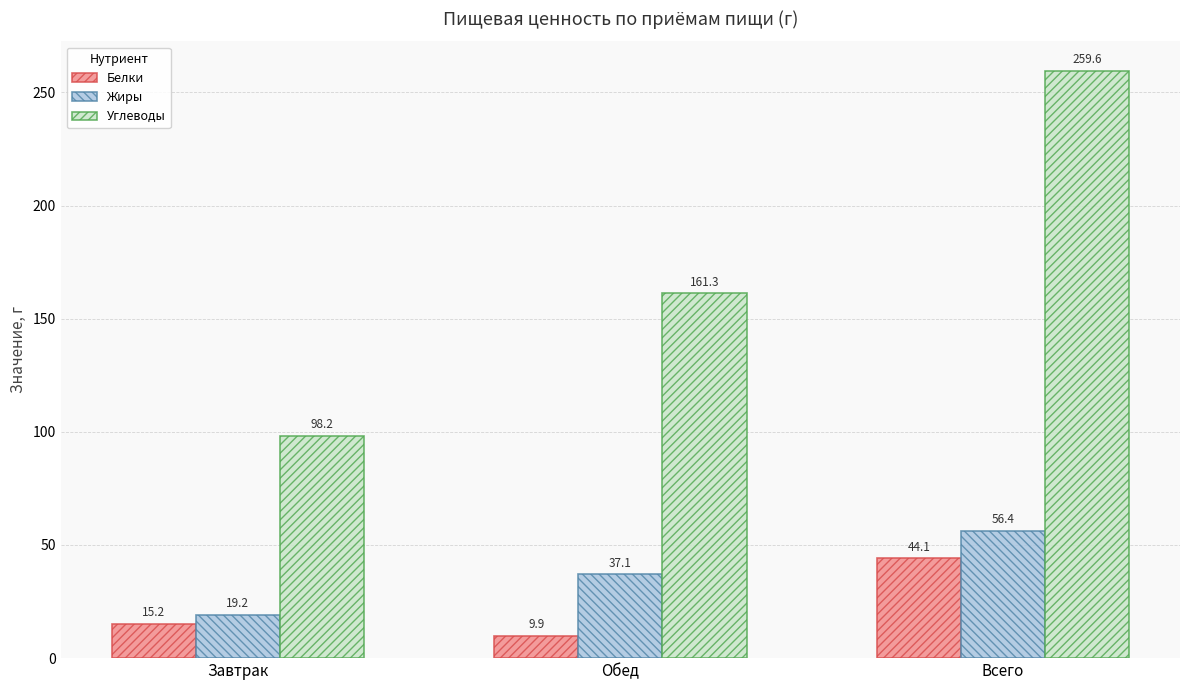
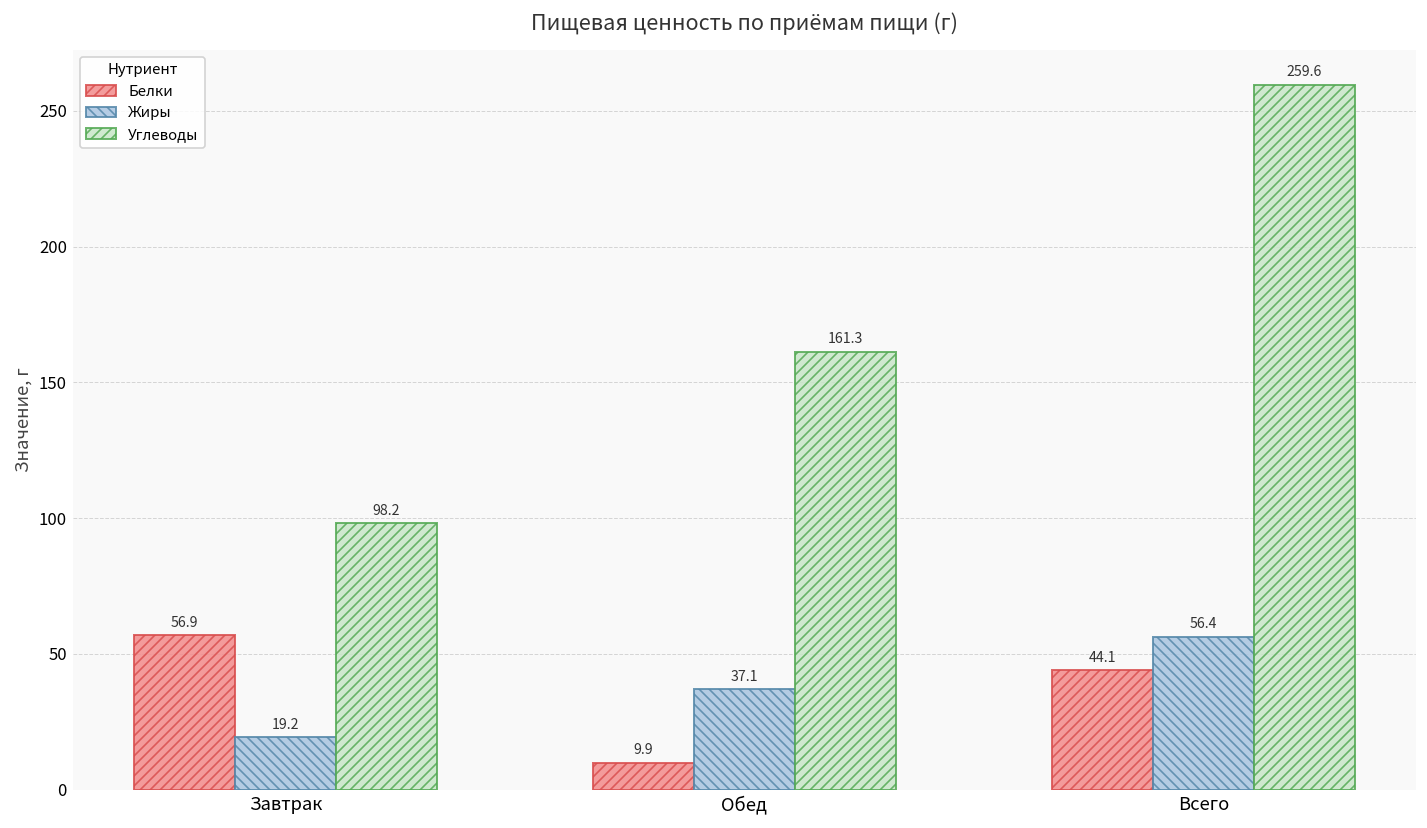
Белки, Завтрак: 15.2 -> 56.9
